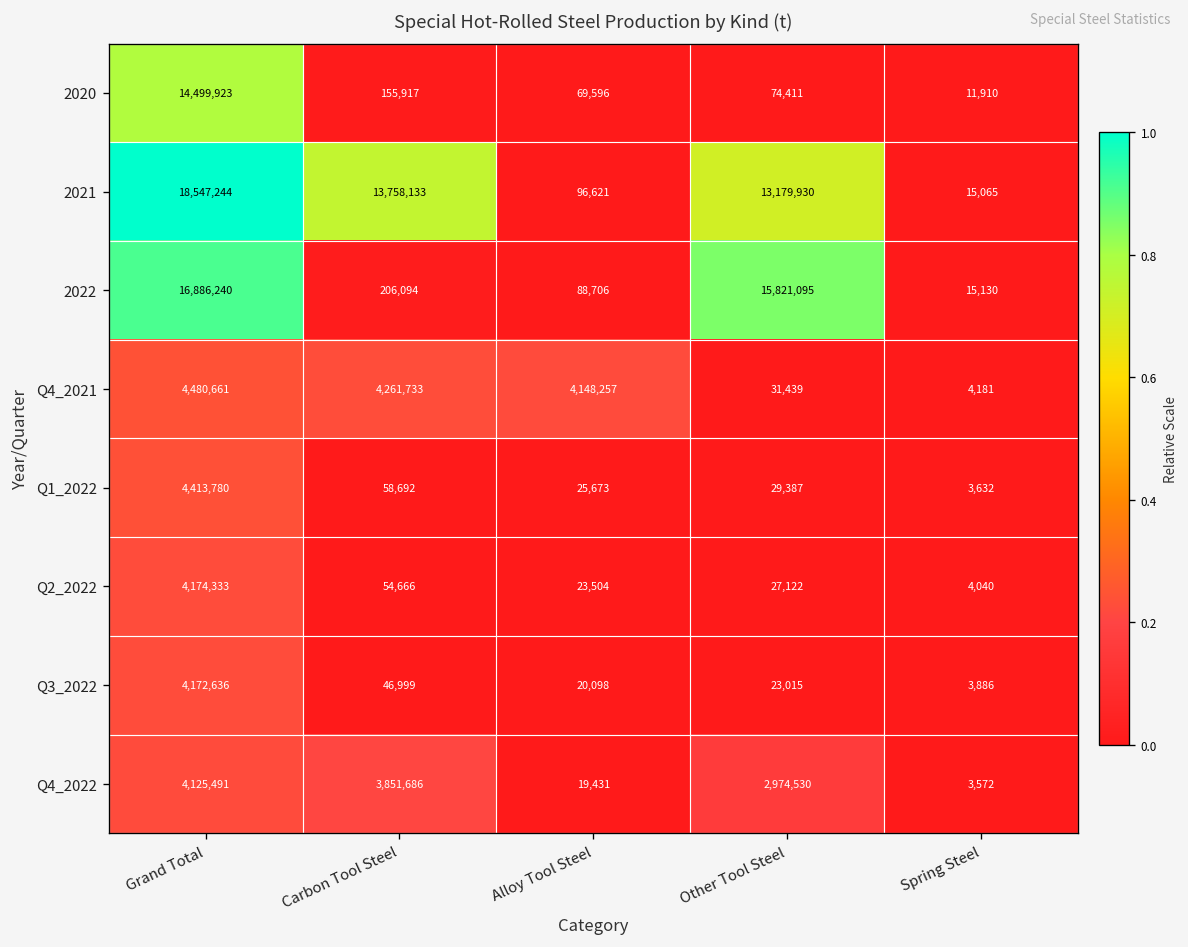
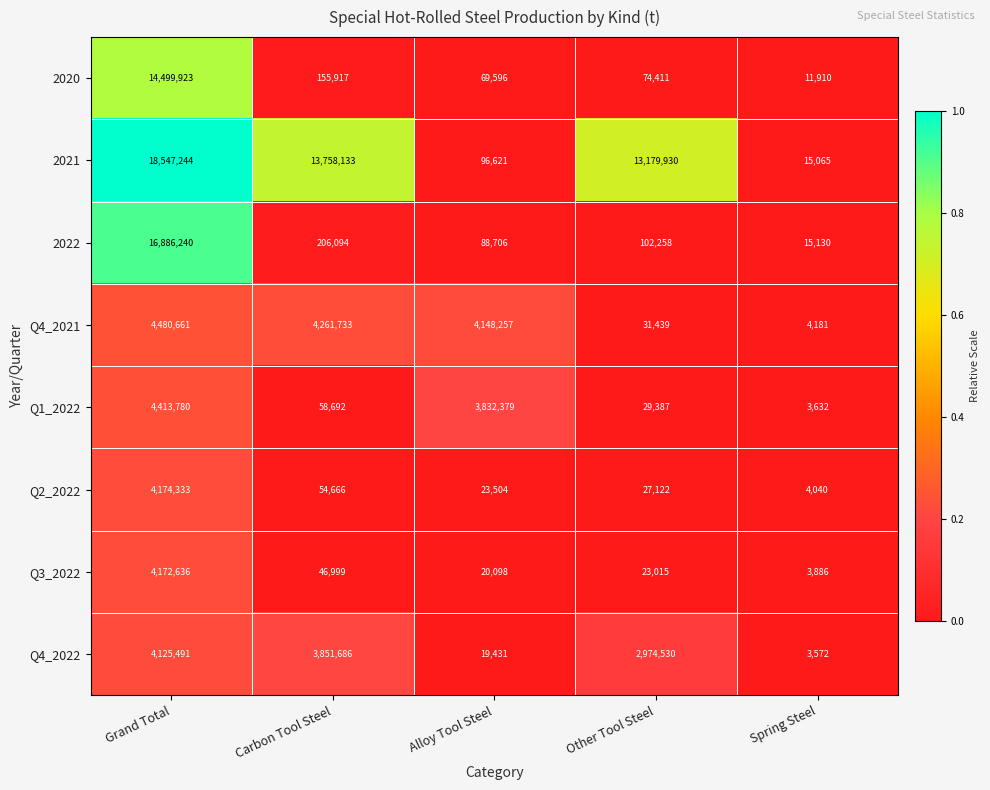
2022, Other Tool Steel: 15,821,095 -> 102,258
Q1_2022, Alloy Tool Steel: 25,673 -> 3,832,379
